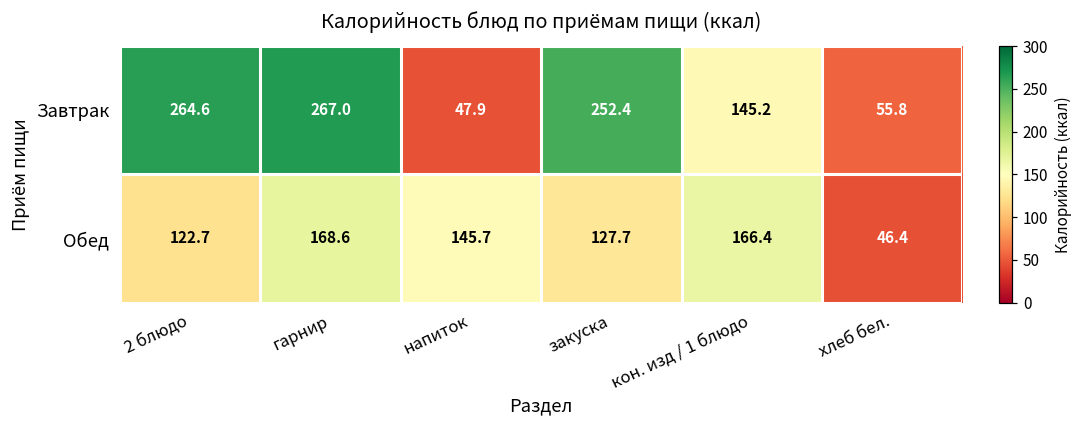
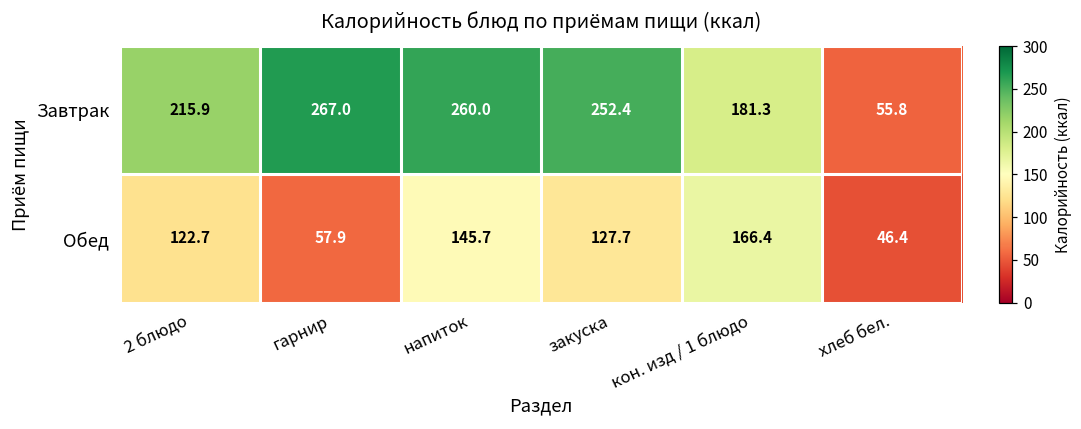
Завтрак, 2 блюдо: 264.6 -> 215.9
Завтрак, напиток: 47.9 -> 260.0
Завтрак, кон. изд / 1 блюдо: 145.2 -> 181.3
Обед, гарнир: 168.6 -> 57.9
